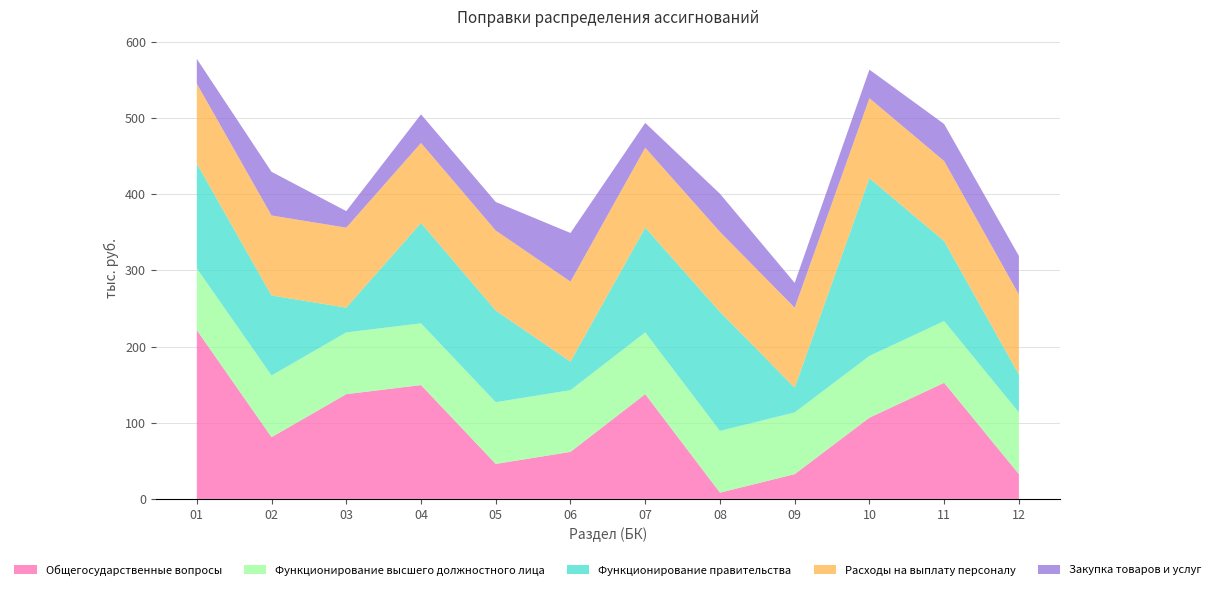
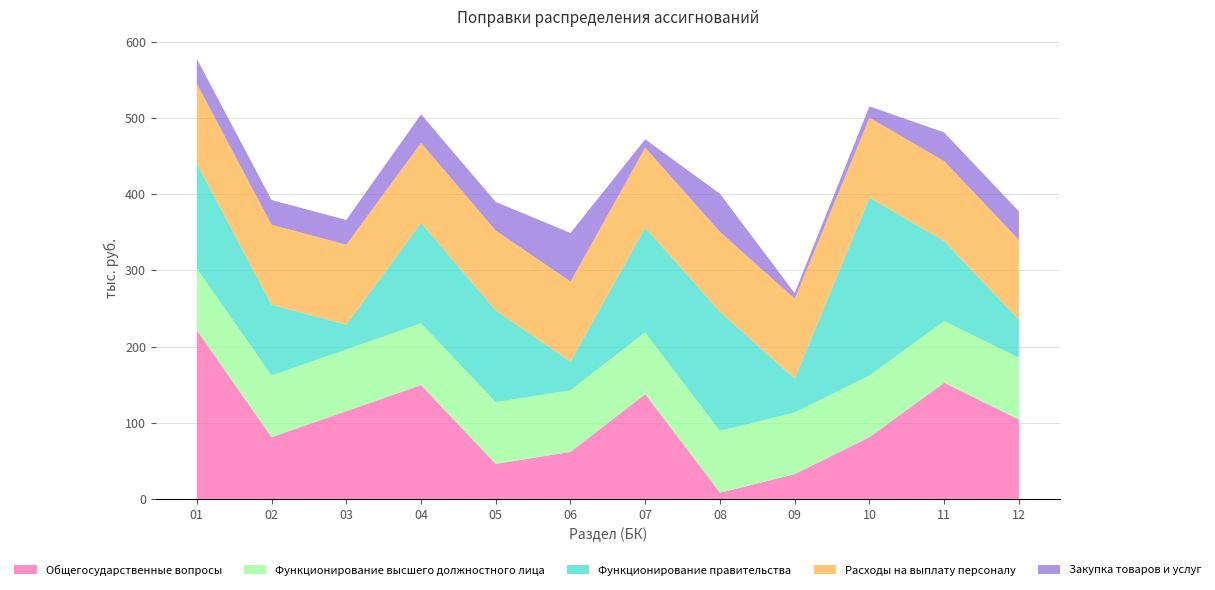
Функционирование правительства, 02: 110 -> 90
Закупка товаров и услуг, 02: 60 -> 30
Общегосударственные вопросы, 03: 140 -> 120
Закупка товаров и услуг, 03: 20 -> 30
Закупка товаров и услуг, 07: 30 -> 10
Функционирование правительства, 09: 30 -> 40
Закупка товаров и услуг, 09: 30 -> 10
Общегосударственные вопросы, 10: 110 -> 80
Закупка товаров и услуг, 10: 40 -> 10
Закупка товаров и услуг, 11: 50 -> 40
Общегосударственные вопросы, 12: 30 -> 100
Закупка товаров и услуг, 12: 50 -> 40
